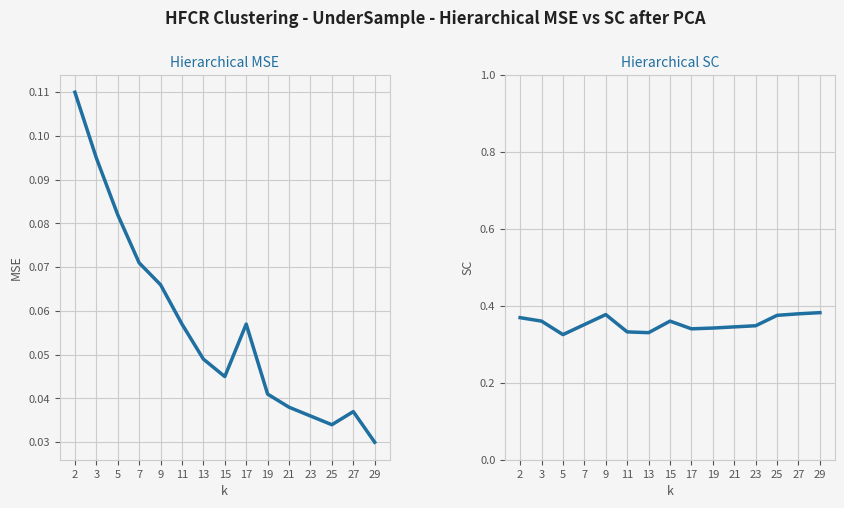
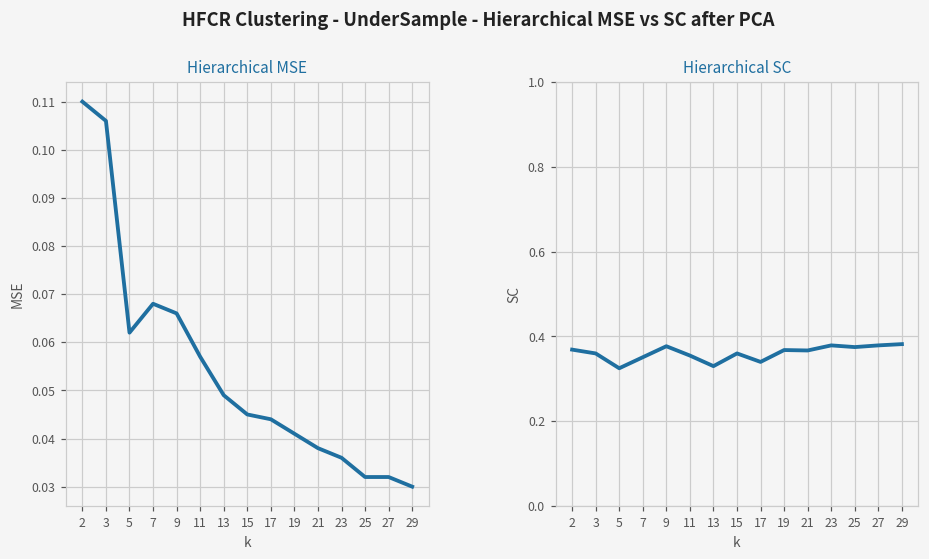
Hierarchical MSE, 3: 0.095 -> 0.106
Hierarchical MSE, 5: 0.082 -> 0.062
Hierarchical MSE, 7: 0.071 -> 0.068
Hierarchical MSE, 17: 0.057 -> 0.044
Hierarchical MSE, 25: 0.034 -> 0.032
Hierarchical MSE, 27: 0.037 -> 0.032
Hierarchical SC, 11: 0.33 -> 0.36
Hierarchical SC, 19: 0.34 -> 0.37
Hierarchical SC, 21: 0.35 -> 0.37
Hierarchical SC, 23: 0.35 -> 0.38
